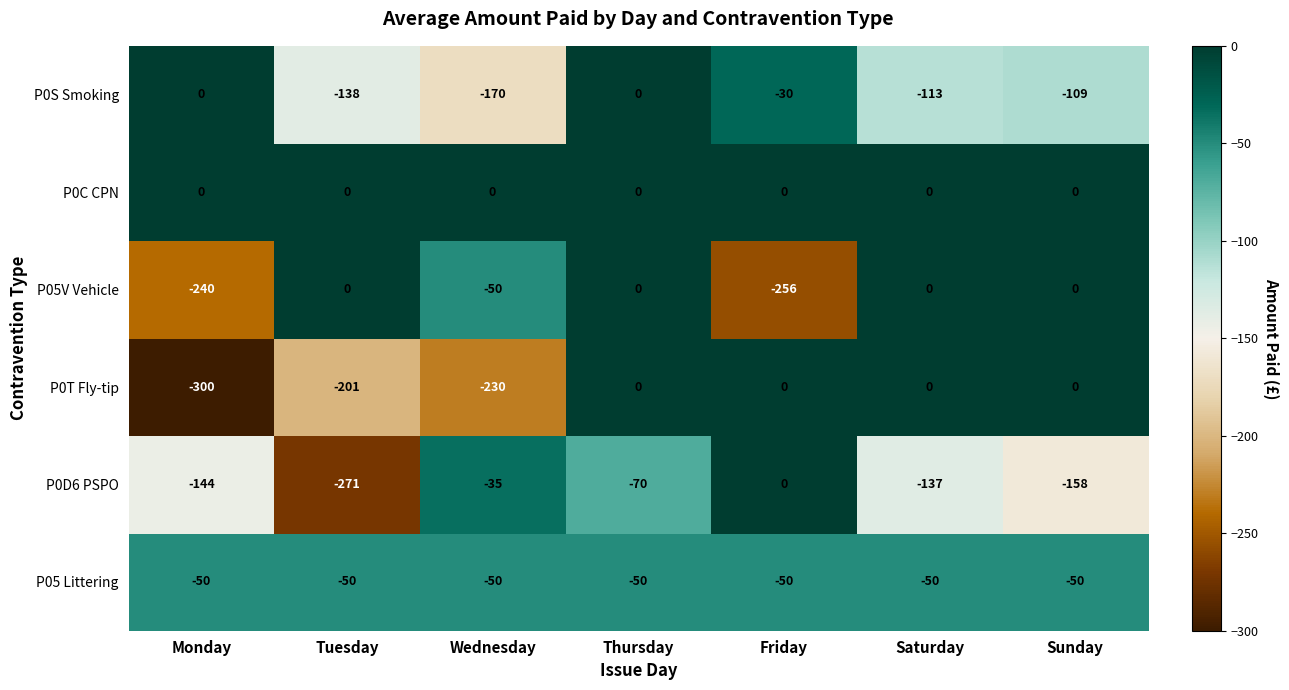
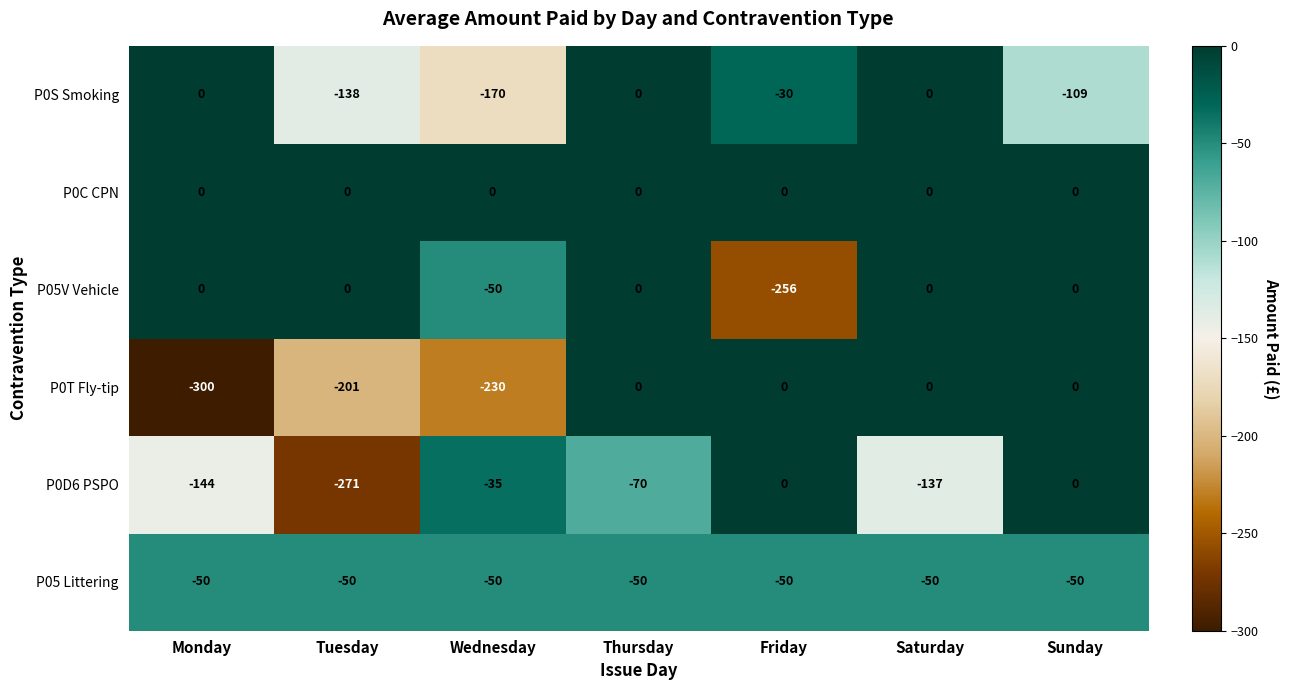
P0S Smoking, Saturday: -113 -> 0
P05V Vehicle, Monday: -240 -> 0
P0D6 PSPO, Sunday: -158 -> 0
